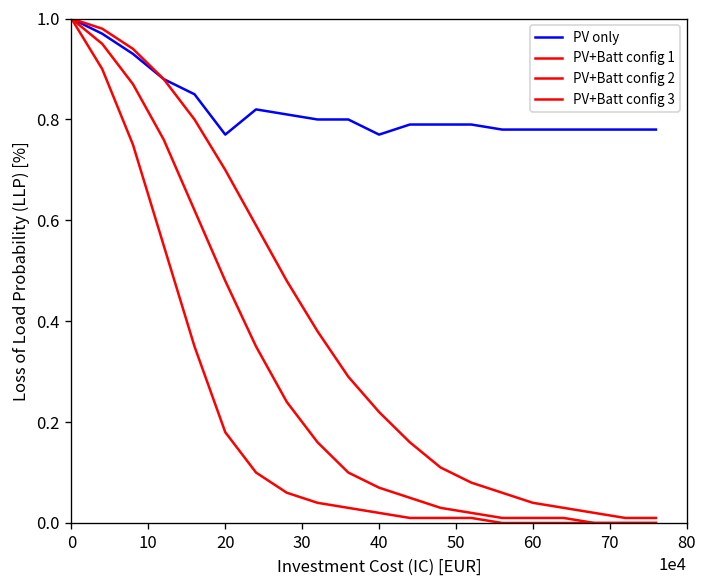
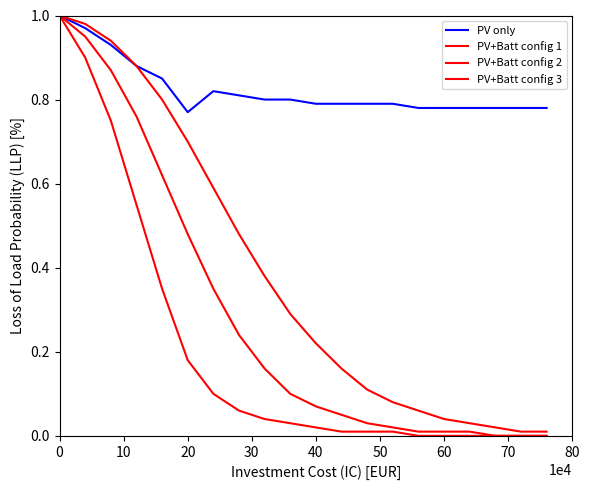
PV only, 40: 0.77 -> 0.79
